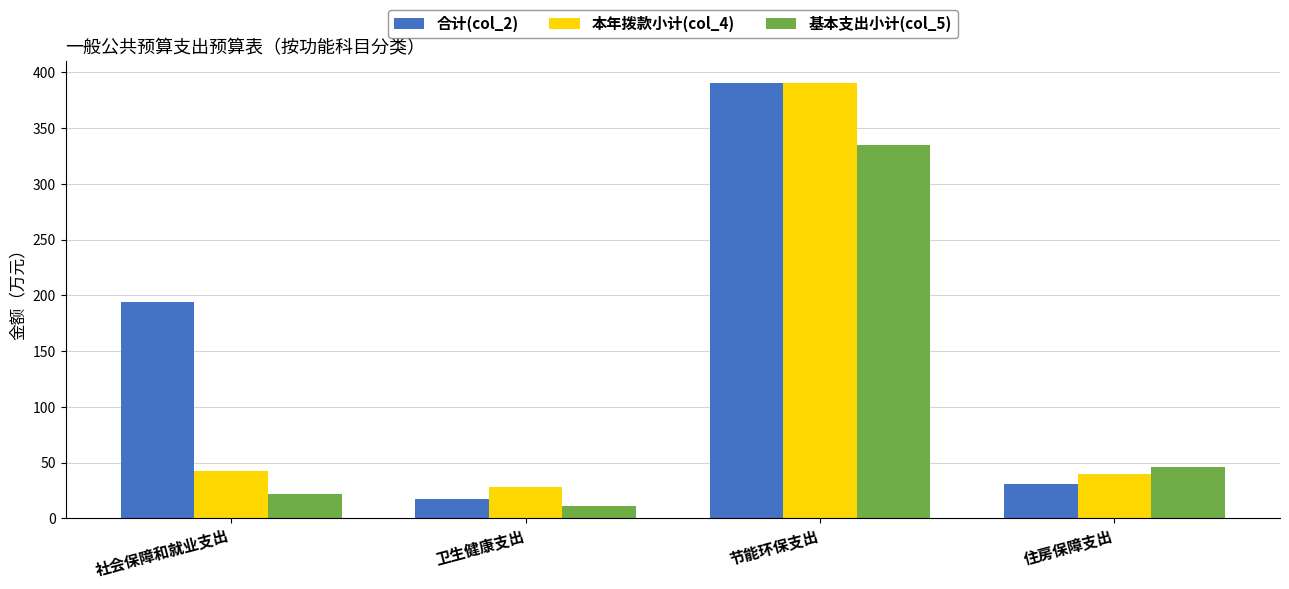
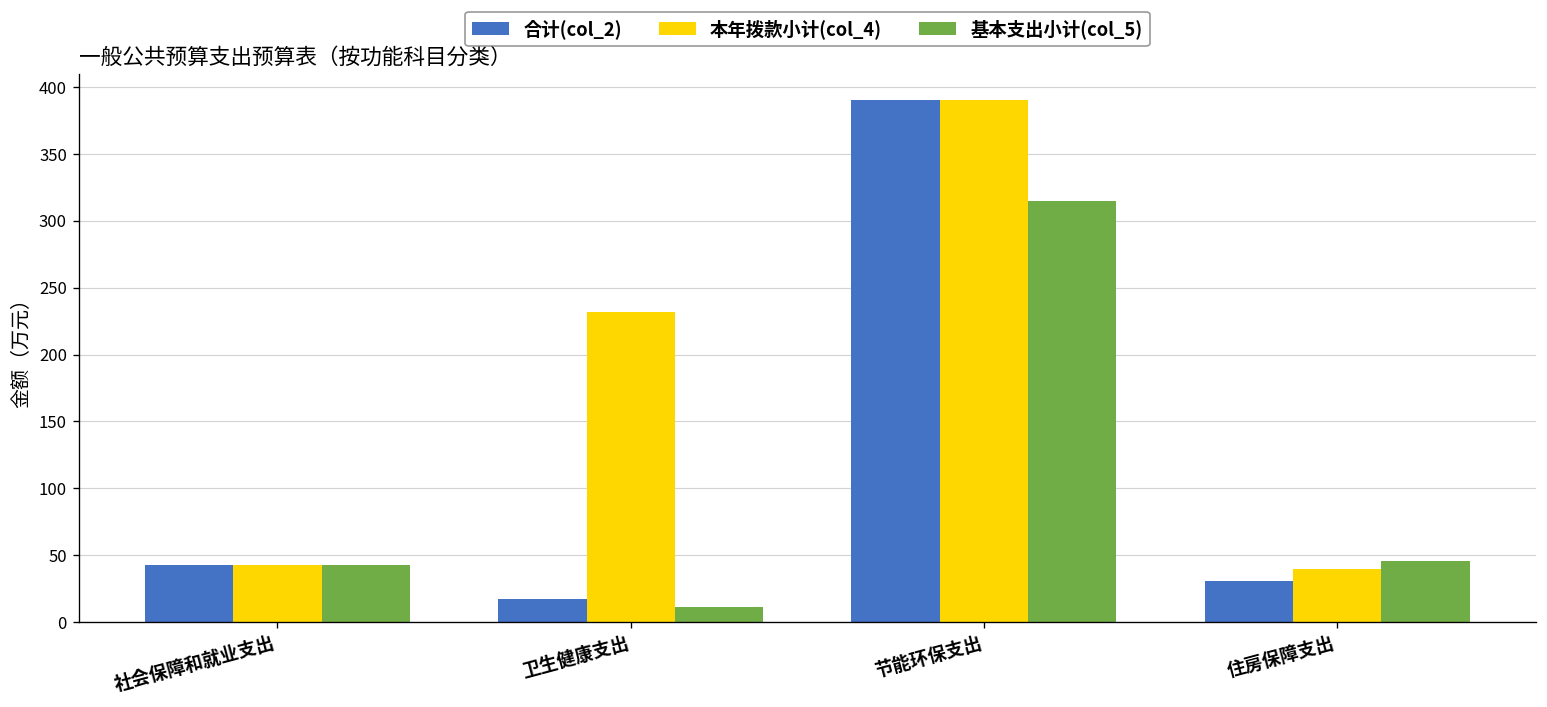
合计(col_2), 社会保障和就业支出: 194 -> 43
基本支出小计(col_5), 社会保障和就业支出: 22 -> 43
本年拨款小计(col_4), 卫生健康支出: 28 -> 232
基本支出小计(col_5), 节能环保支出: 335 -> 315
